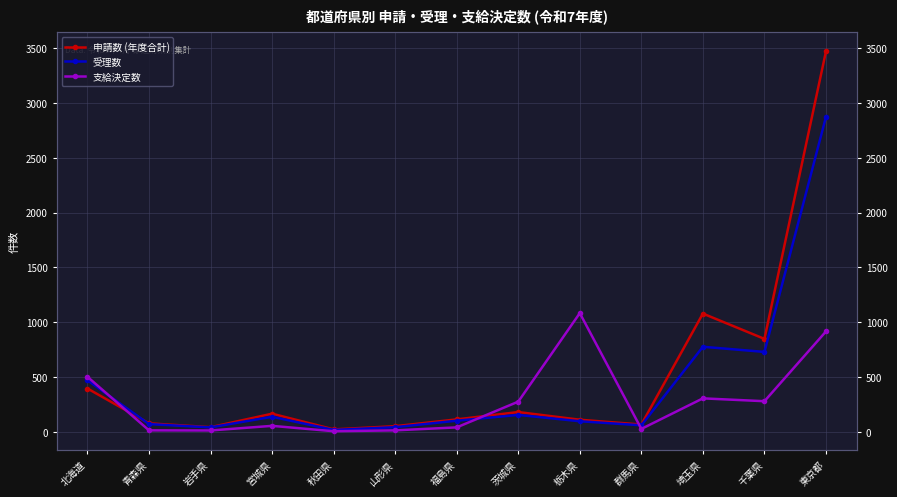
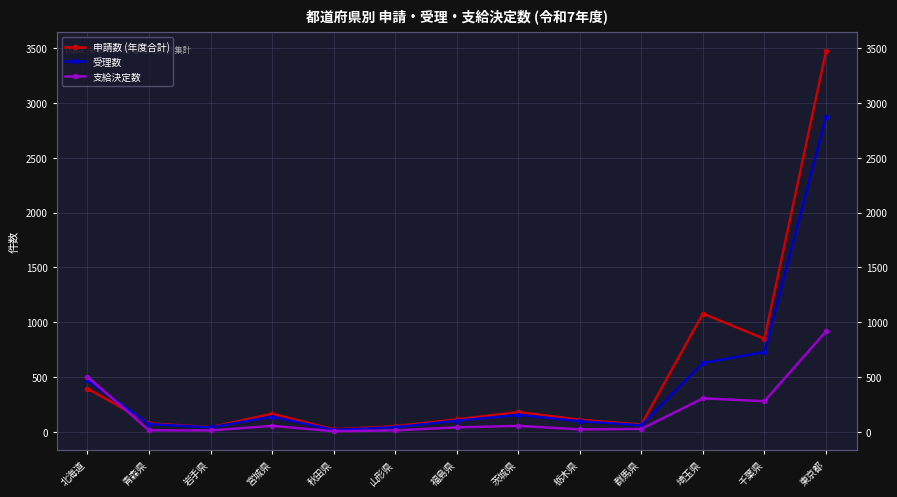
支給決定数, 茨城県: 280 -> 50
支給決定数, 栃木県: 1080 -> 20
受理数, 埼玉県: 780 -> 630
